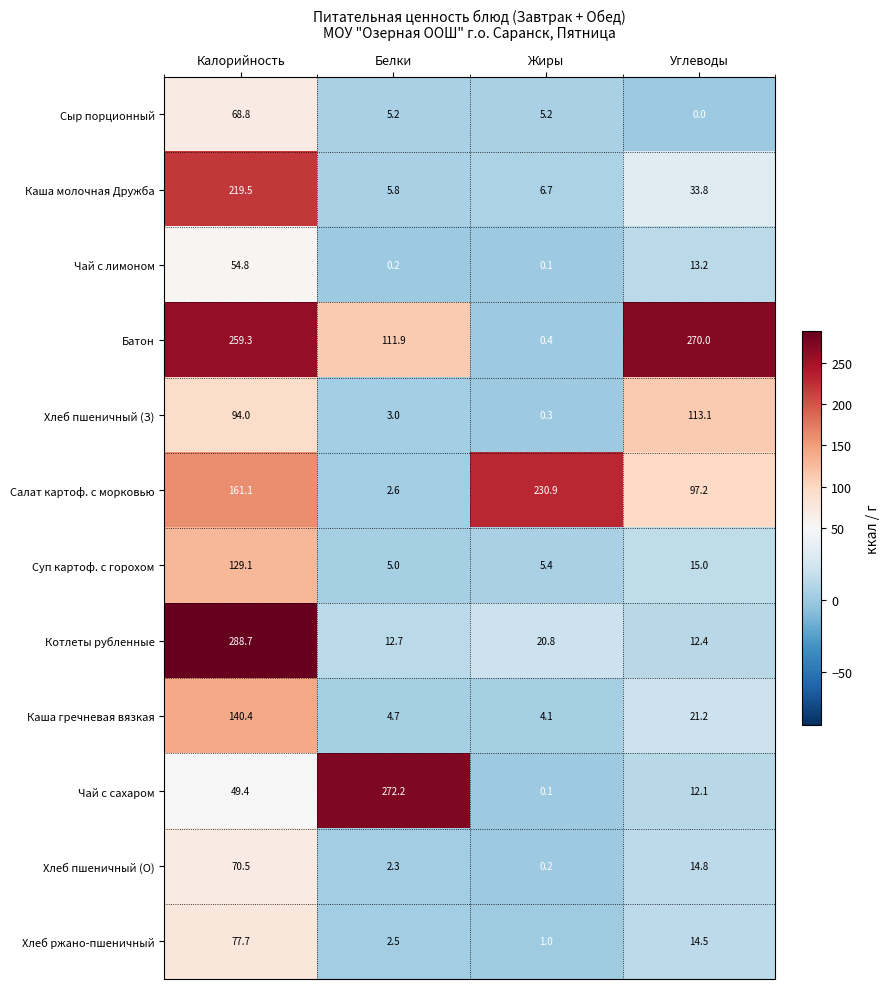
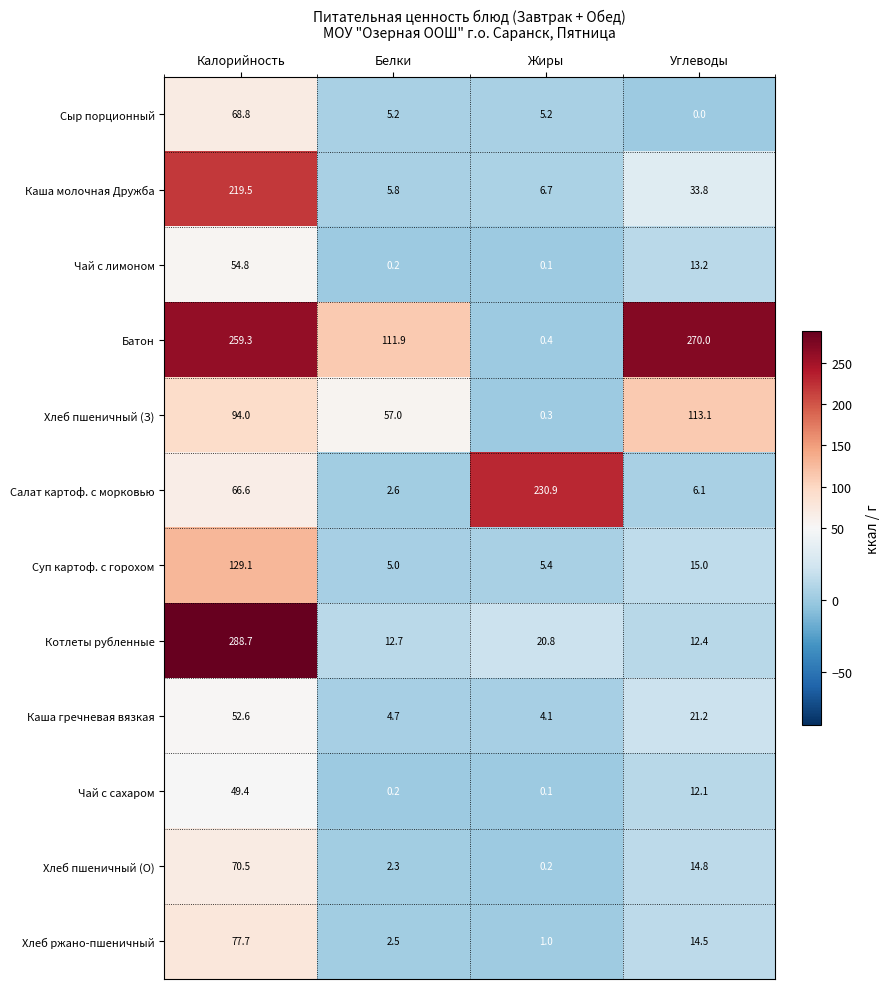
Хлеб пшеничный (З), Белки: 3.0 -> 57.0
Салат картоф. с морковью, Калорийность: 161.1 -> 66.6
Салат картоф. с морковью, Углеводы: 97.2 -> 6.1
Каша гречневая вязкая, Калорийность: 140.4 -> 52.6
Чай с сахаром, Белки: 272.2 -> 0.2
